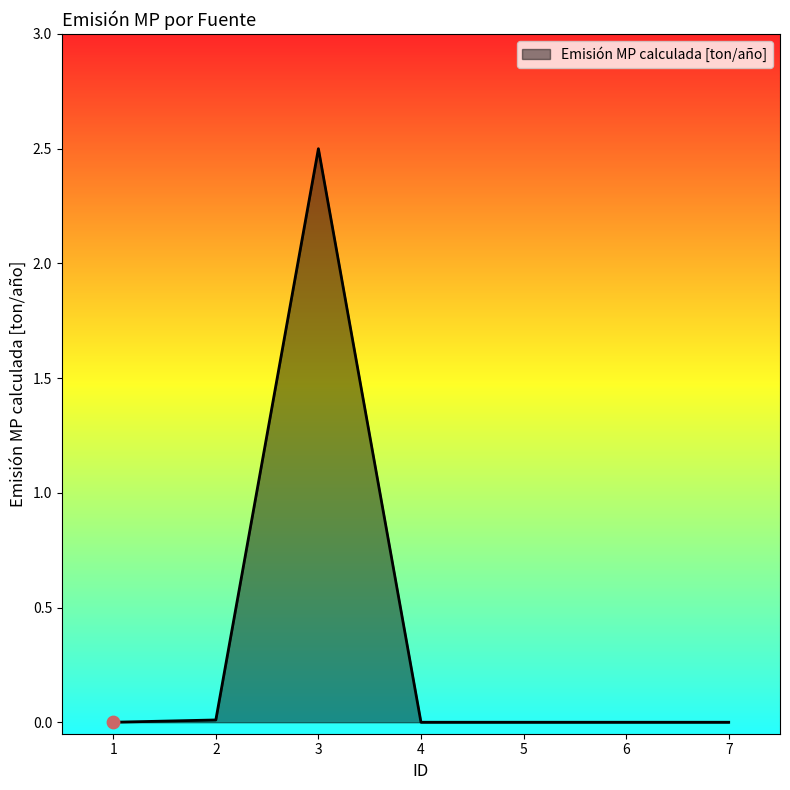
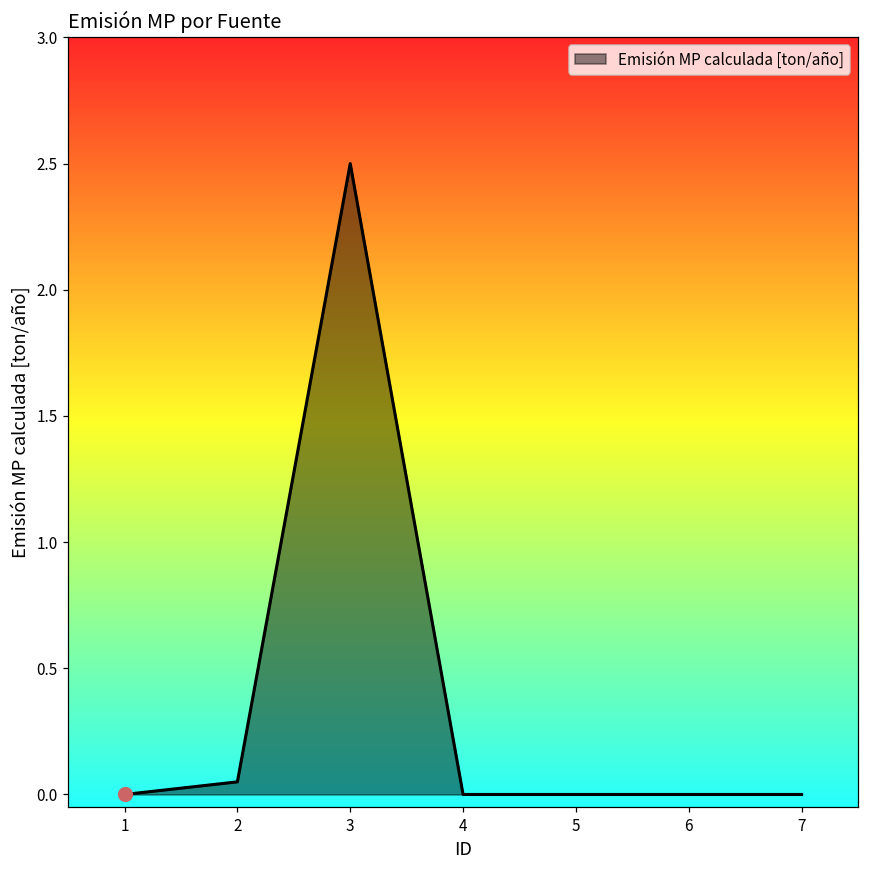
Emisión MP calculada [ton/año], 2: 0.01 -> 0.05
